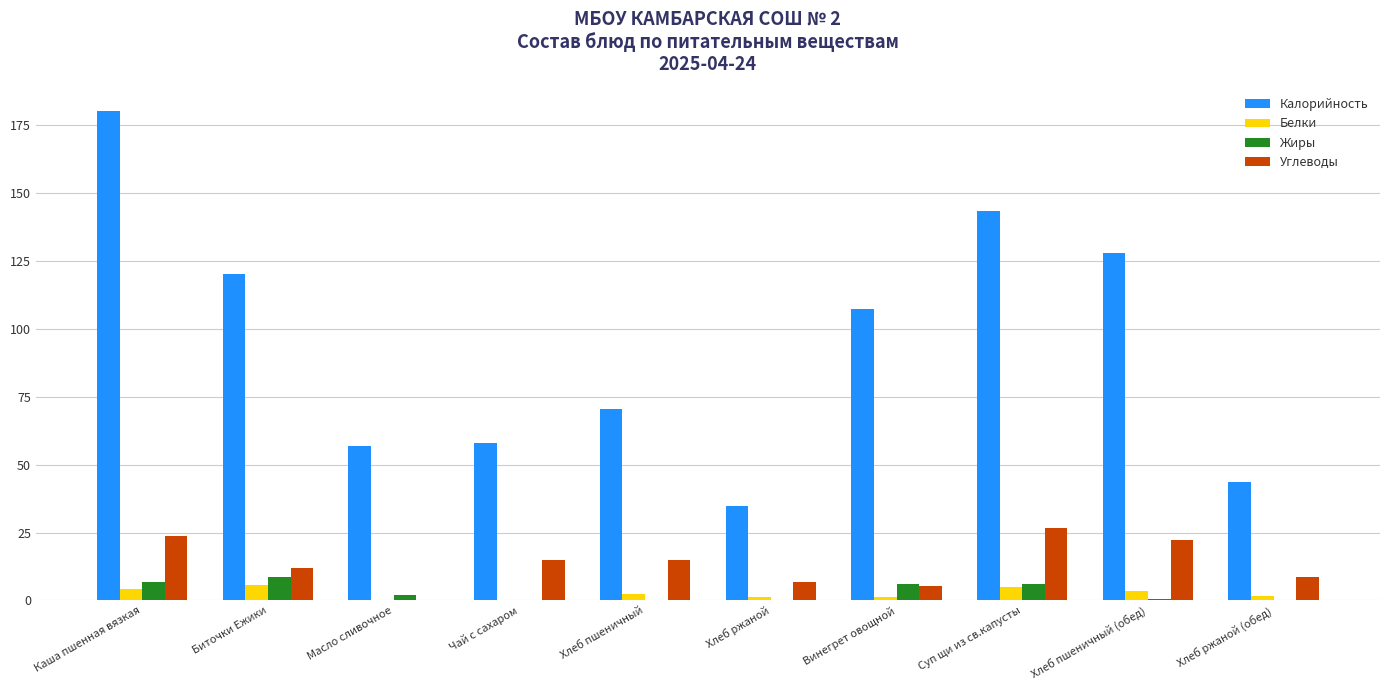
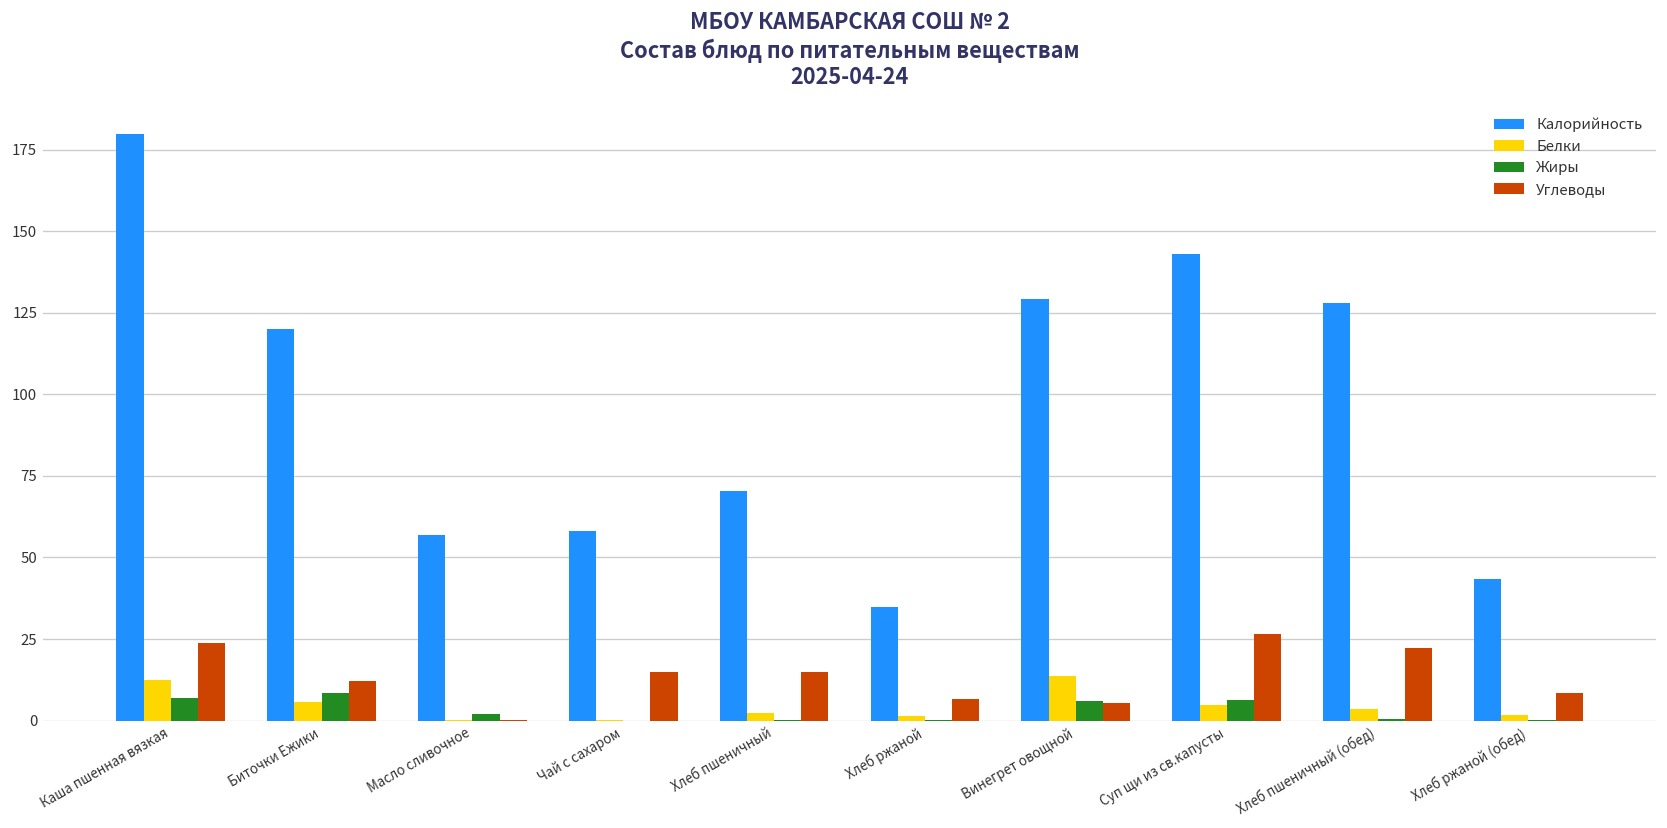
Белки, Каша пшенная вязкая: 4 -> 12
Калорийность, Винегрет овощной: 107 -> 129
Белки, Винегрет овощной: 1 -> 14
